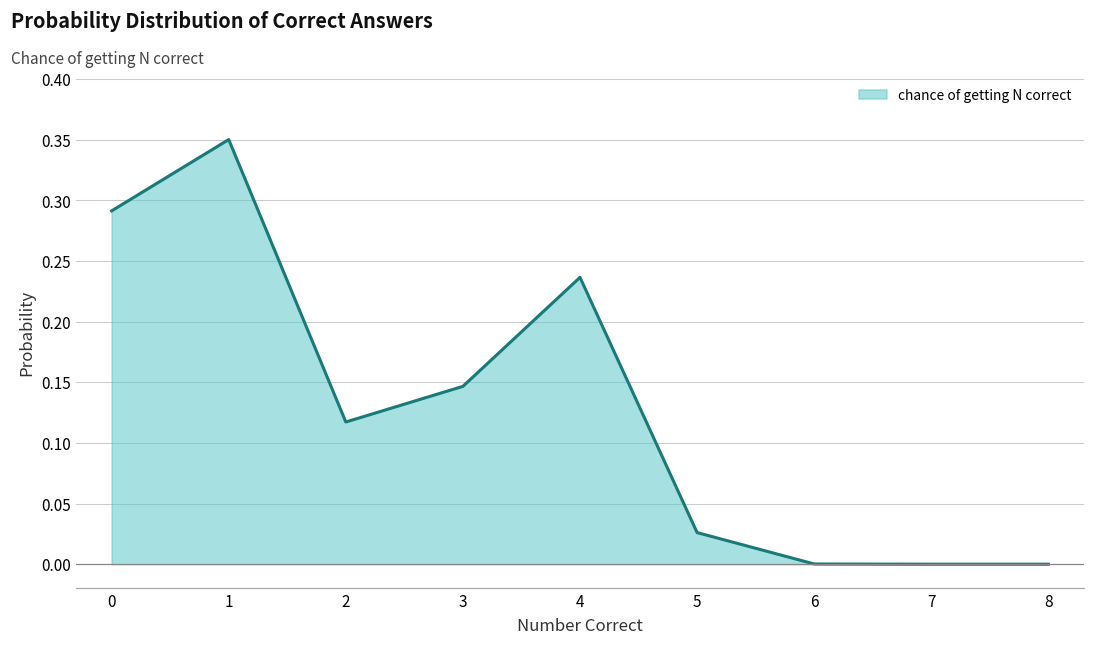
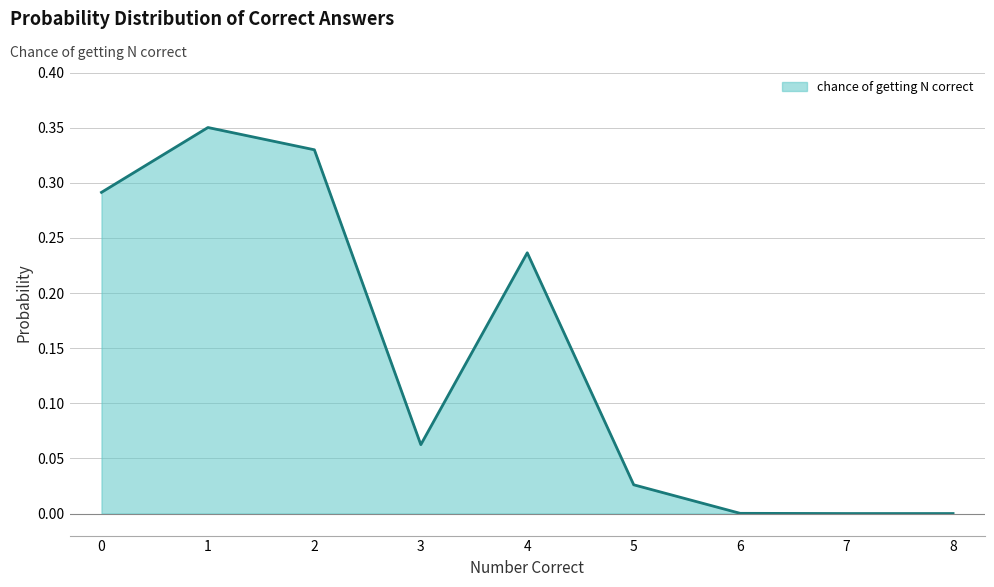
2: 0.117 -> 0.330
3: 0.147 -> 0.062
